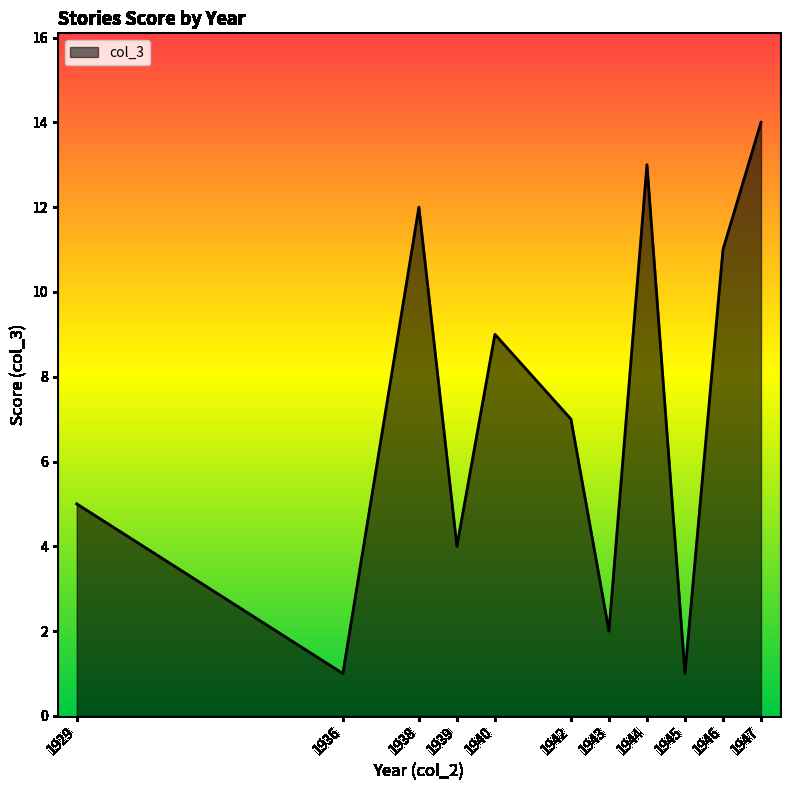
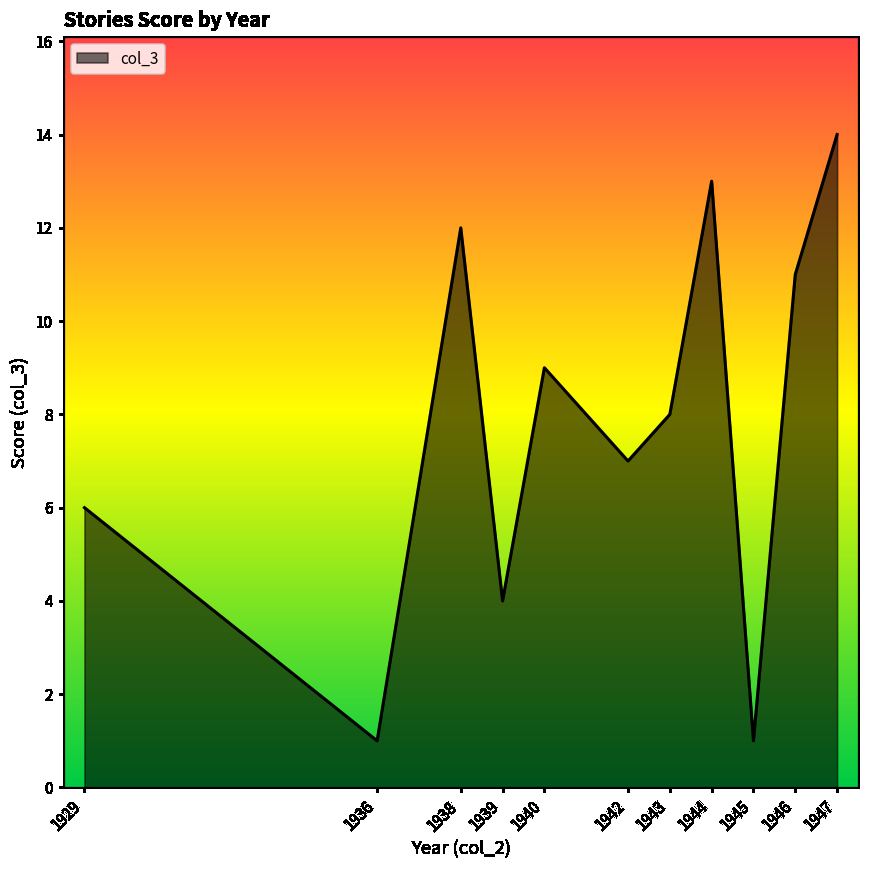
1929: 5 -> 6
1943: 2 -> 8
